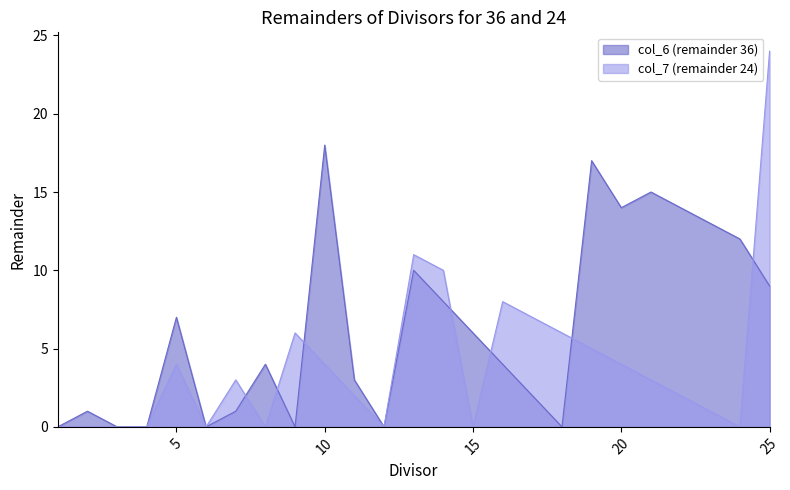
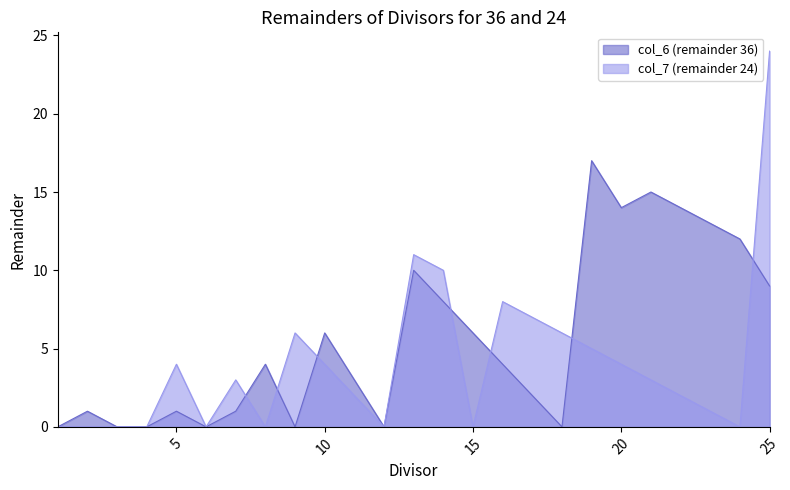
col_6 (remainder 36), 5: 7 -> 1
col_6 (remainder 36), 10: 18 -> 6
